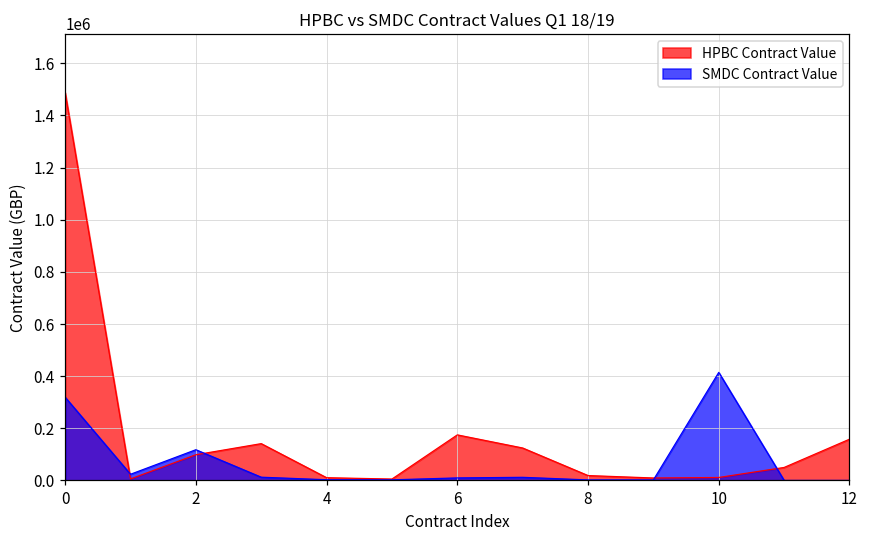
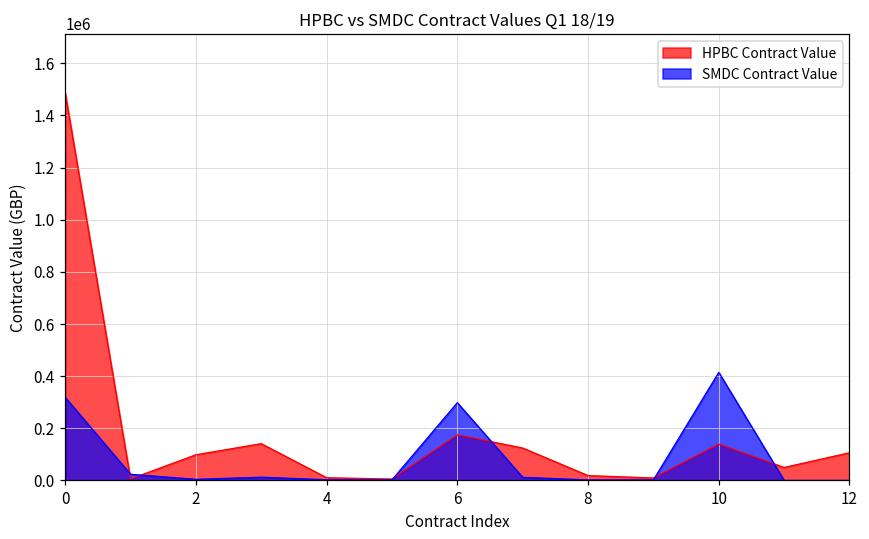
SMDC Contract Value, 2: 120000 -> 0
SMDC Contract Value, 6: 10000 -> 300000
HPBC Contract Value, 10: 10000 -> 140000
HPBC Contract Value, 12: 160000 -> 110000
